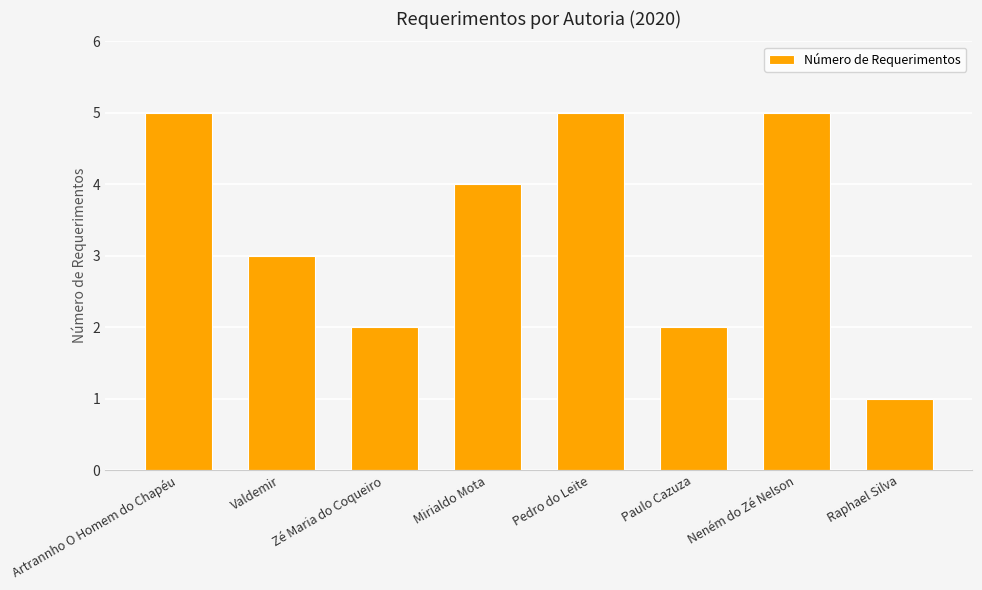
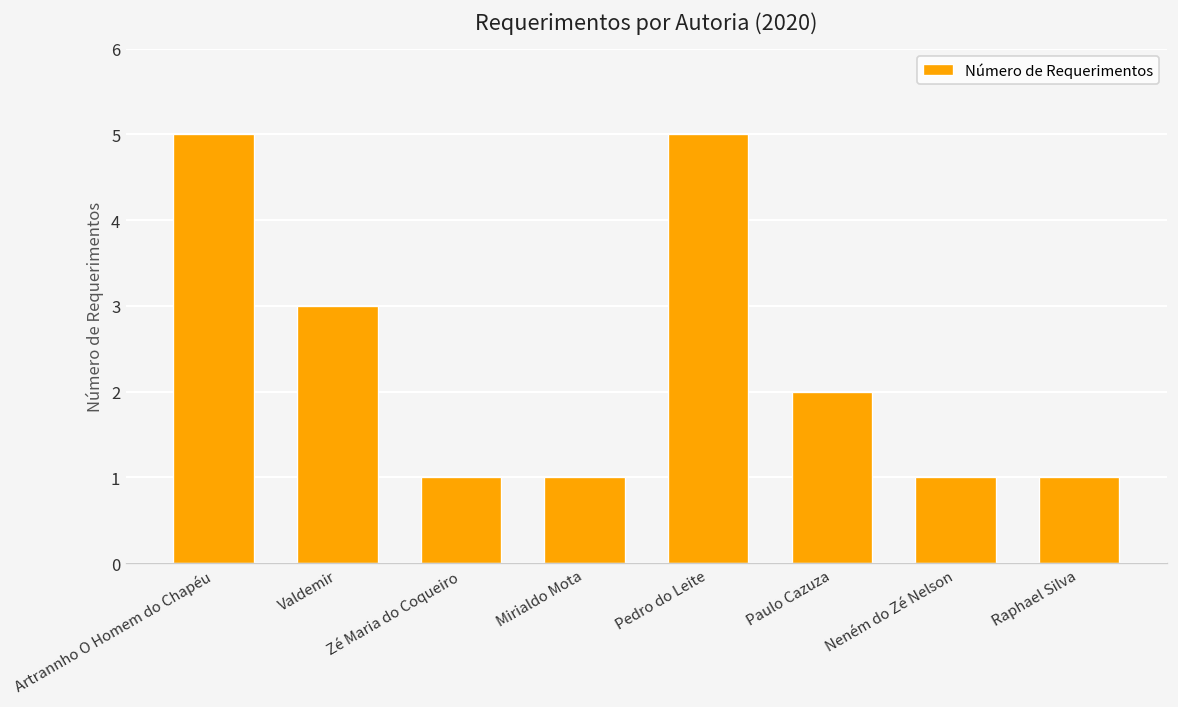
Zé Maria do Coqueiro: 2 -> 1
Mirialdo Mota: 4 -> 1
Neném do Zé Nelson: 5 -> 1
